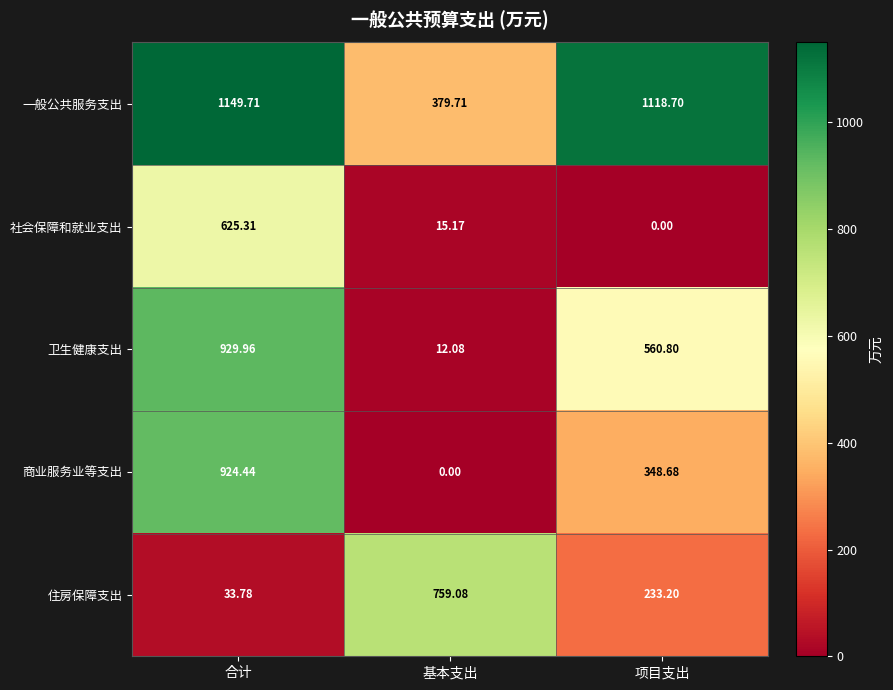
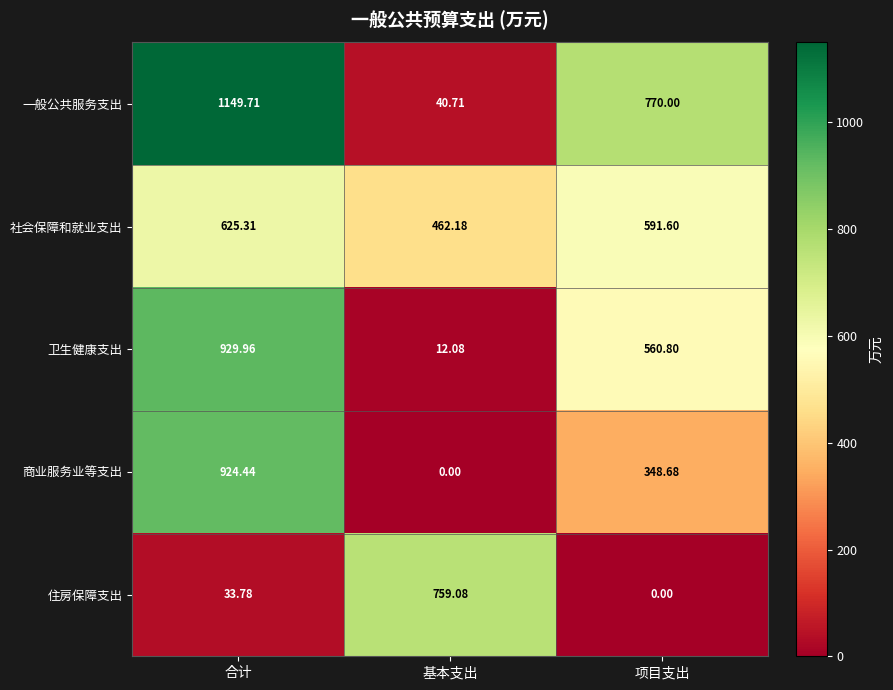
一般公共服务支出, 基本支出: 379.71 -> 40.71
一般公共服务支出, 项目支出: 1118.70 -> 770.00
社会保障和就业支出, 基本支出: 15.17 -> 462.18
社会保障和就业支出, 项目支出: 0.00 -> 591.60
住房保障支出, 项目支出: 233.20 -> 0.00
